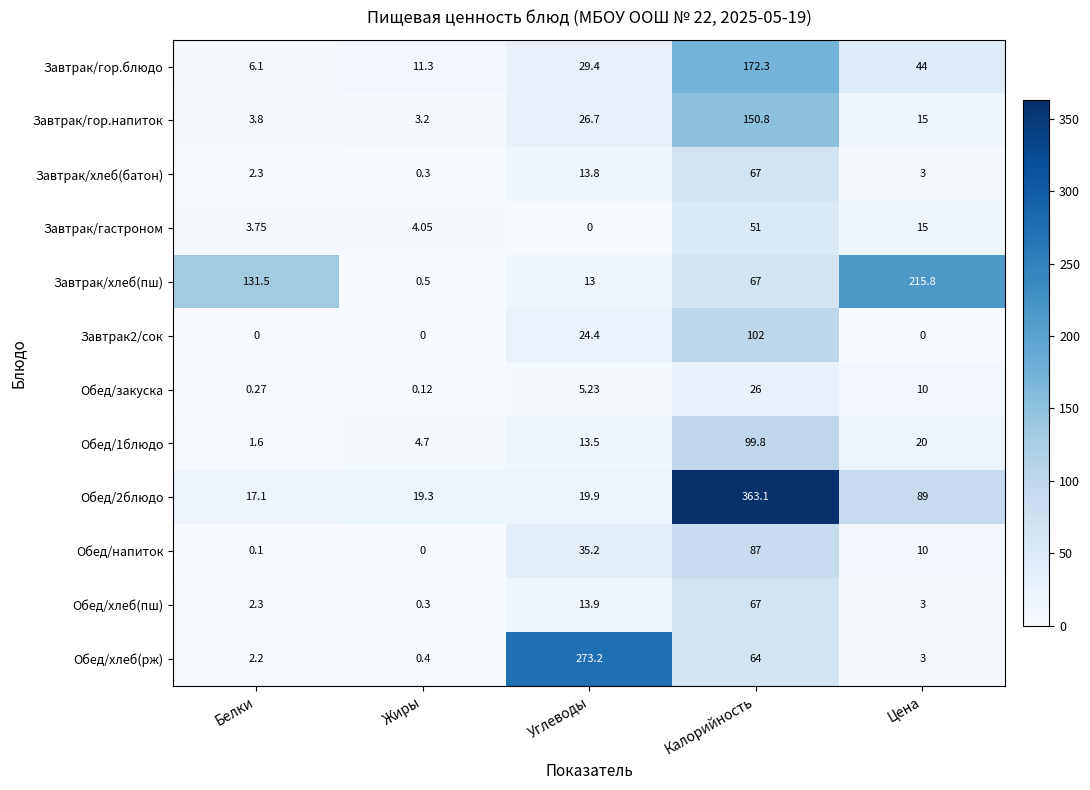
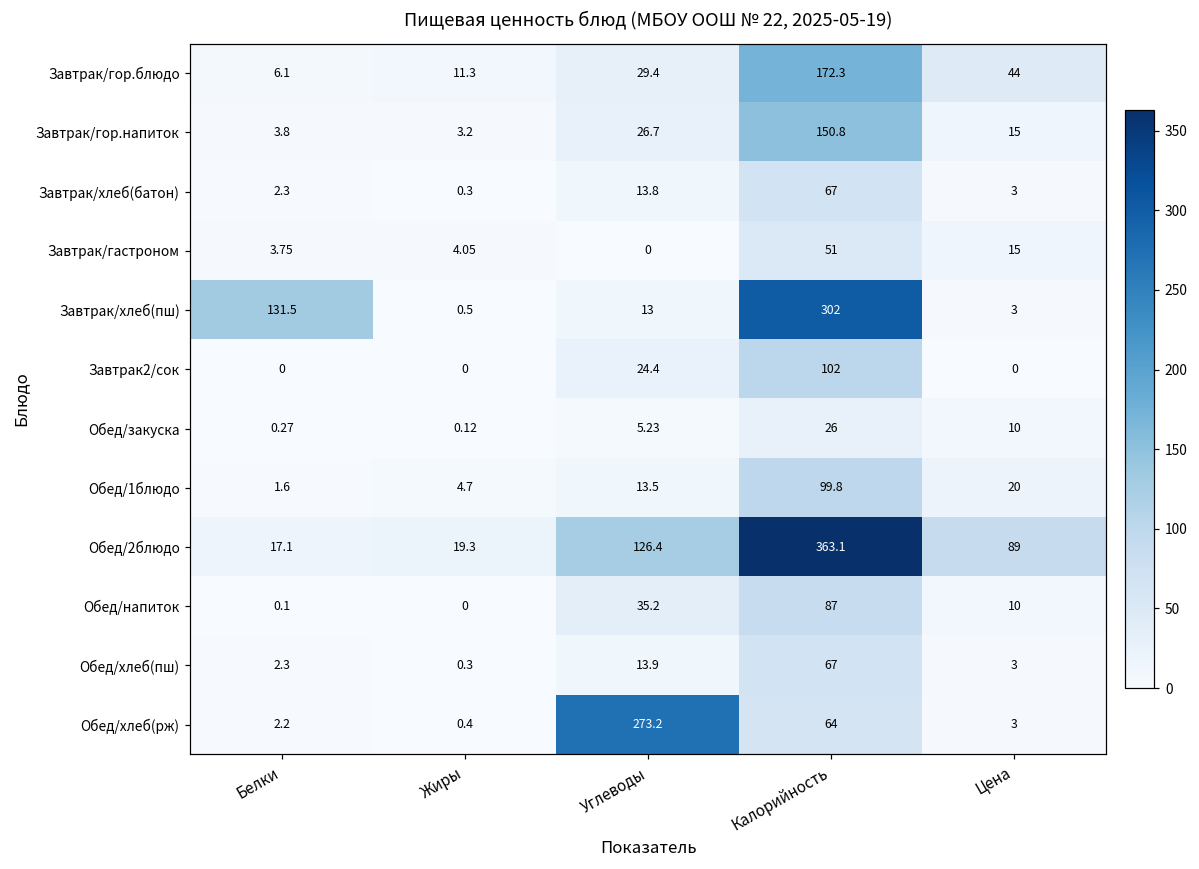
Завтрак/хлеб(пш), Калорийность: 67 -> 302
Завтрак/хлеб(пш), Цена: 215.8 -> 3
Обед/2блюдо, Углеводы: 19.9 -> 126.4
